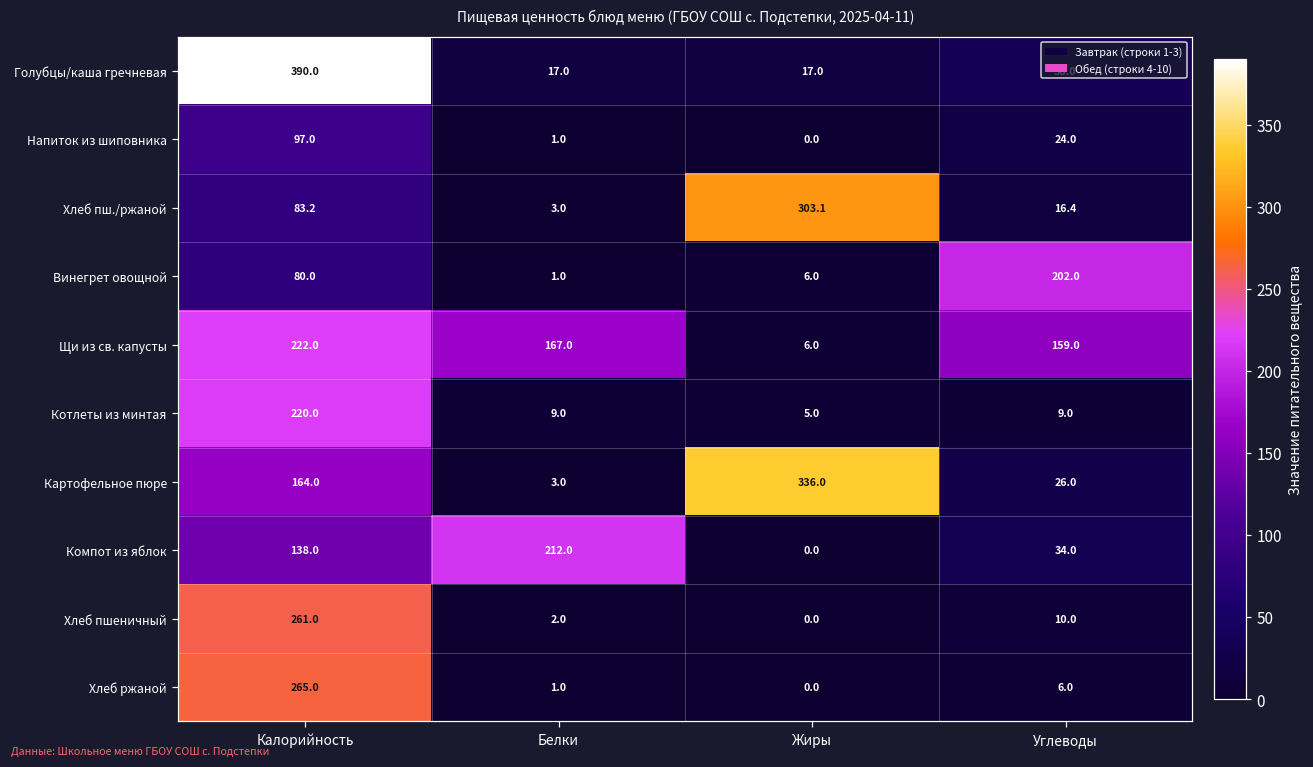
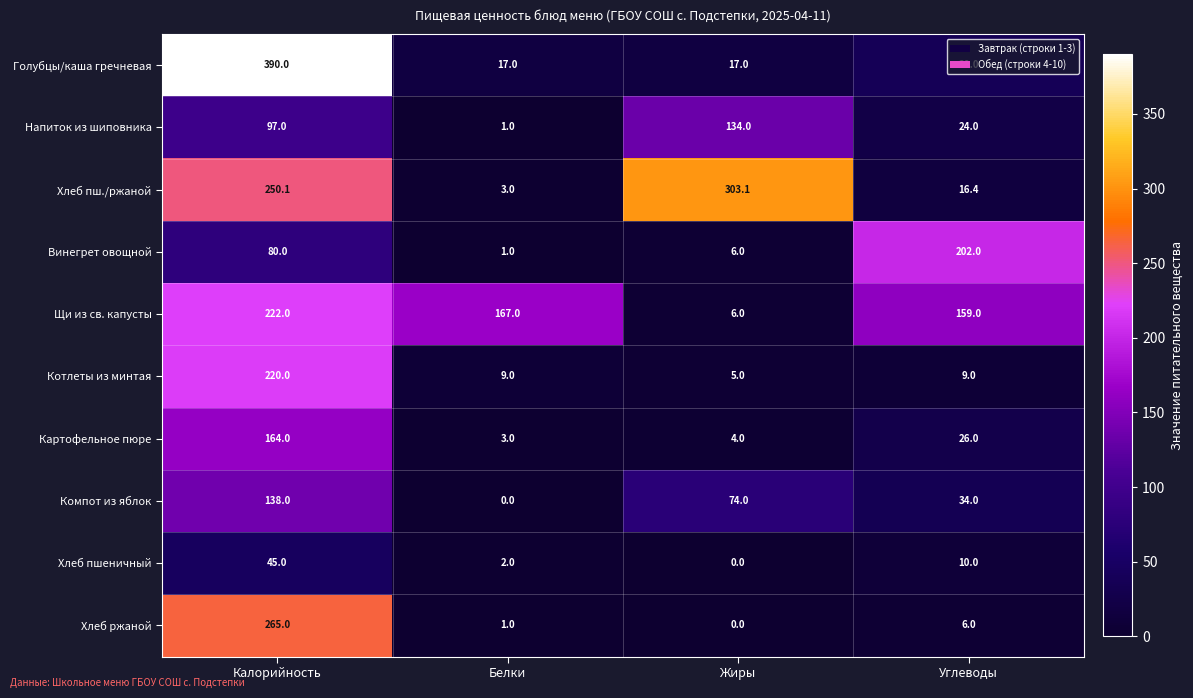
Напиток из шиповника, Жиры: 0.0 -> 134.0
Хлеб пш./ржаной, Калорийность: 83.2 -> 250.1
Картофельное пюре, Жиры: 336.0 -> 4.0
Компот из яблок, Белки: 212.0 -> 0.0
Компот из яблок, Жиры: 0.0 -> 74.0
Хлеб пшеничный, Калорийность: 261.0 -> 45.0
